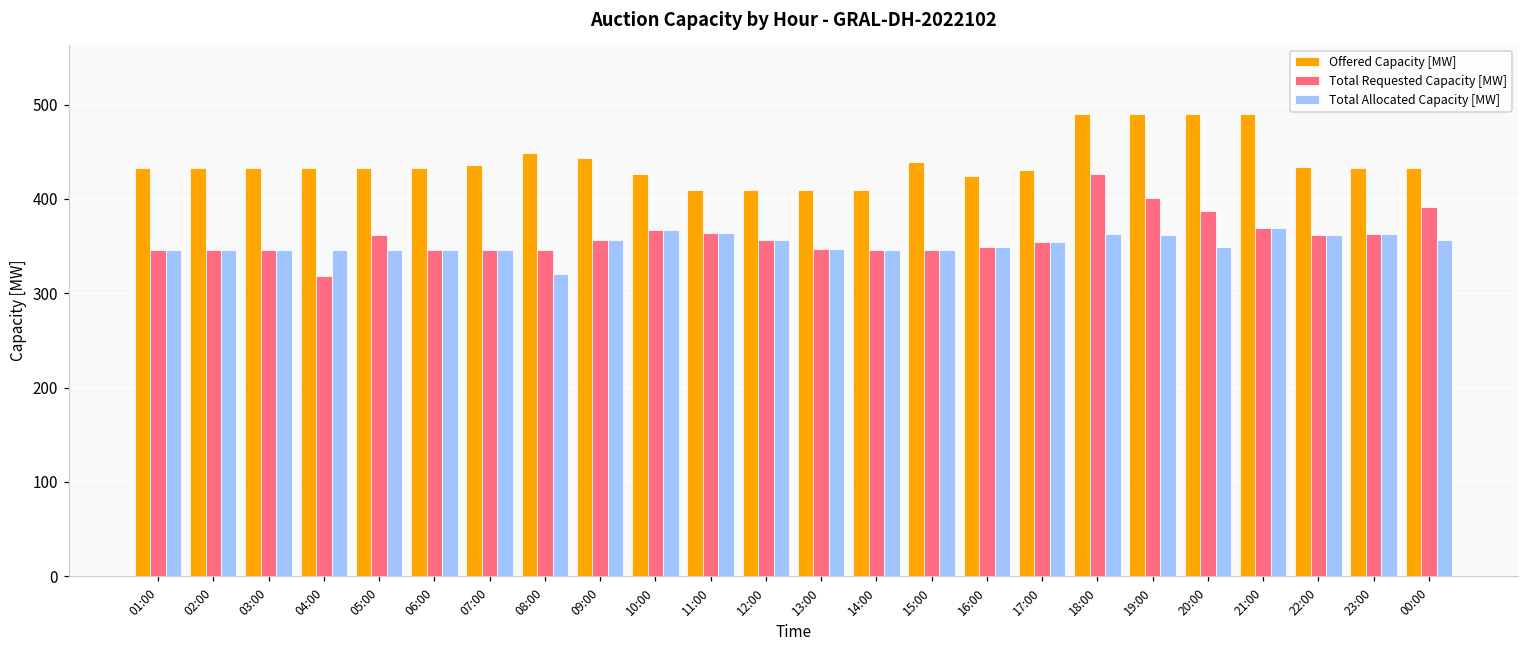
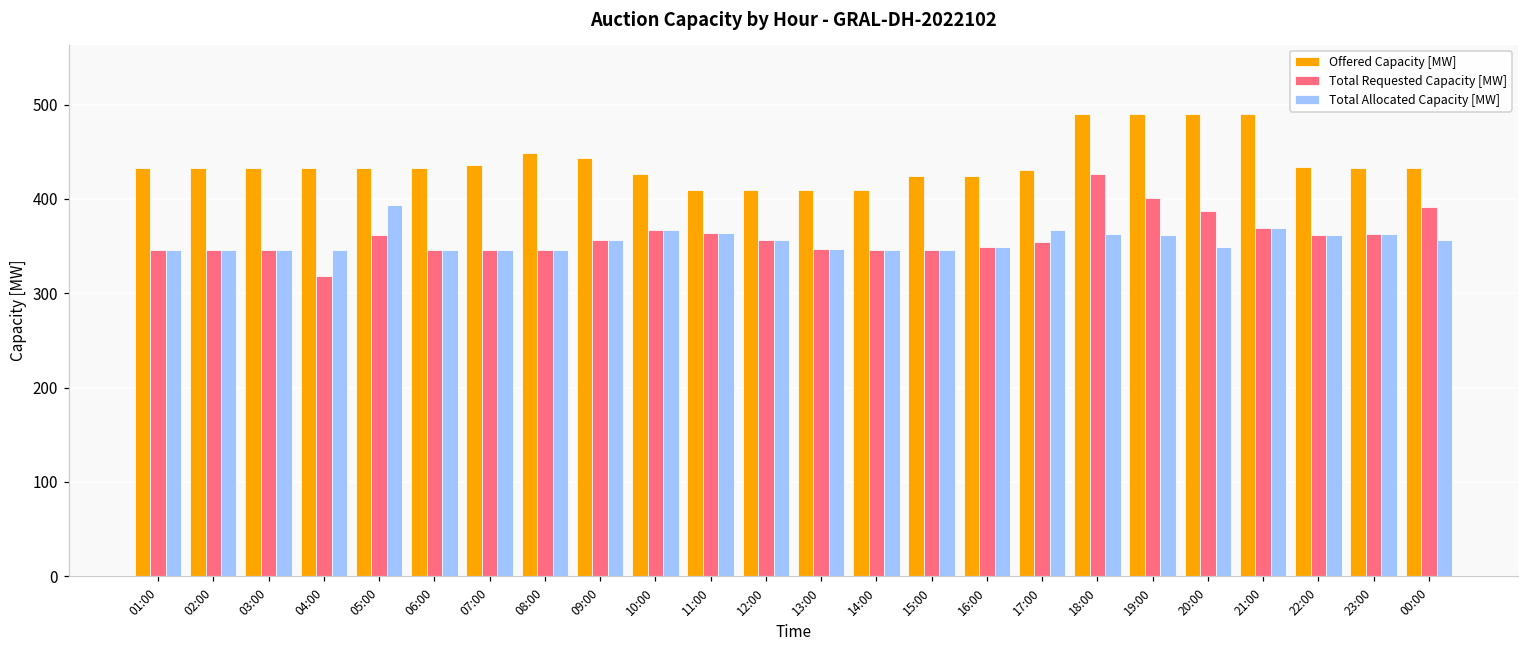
Total Allocated Capacity [MW], 05:00: 350 -> 390
Total Allocated Capacity [MW], 08:00: 320 -> 350
Offered Capacity [MW], 15:00: 440 -> 420
Total Allocated Capacity [MW], 17:00: 350 -> 370
